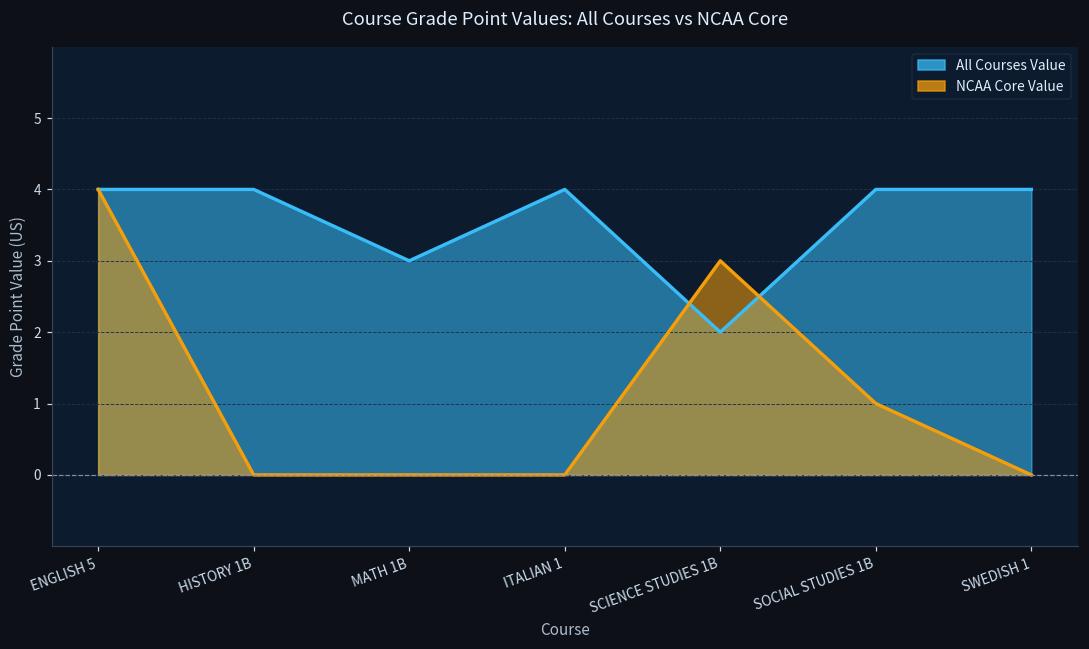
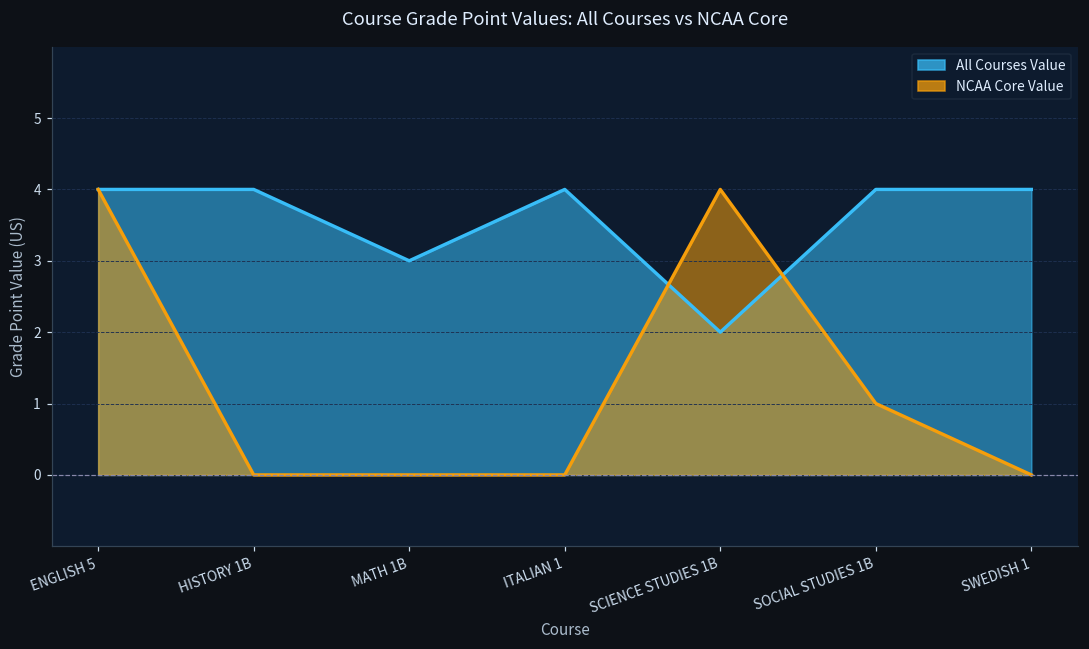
NCAA Core Value, SCIENCE STUDIES 1B: 3 -> 4
